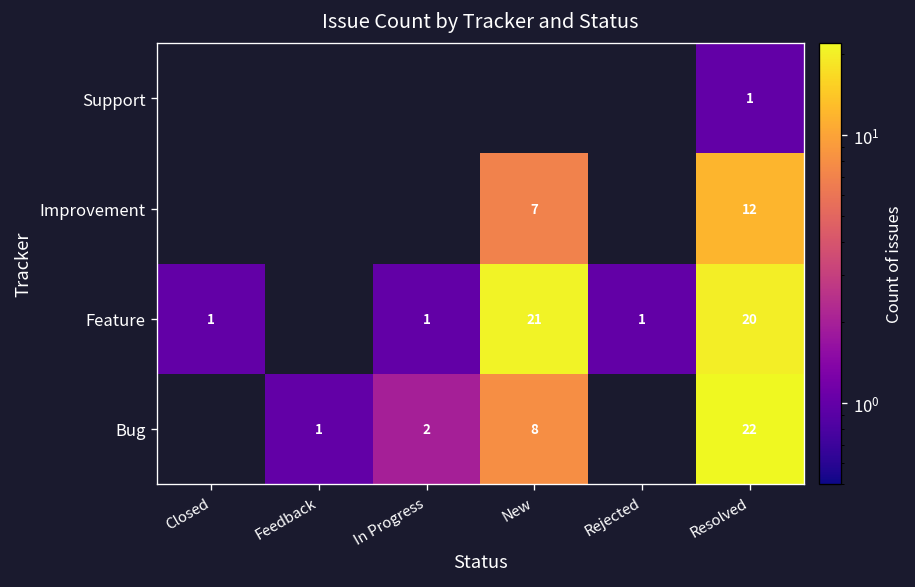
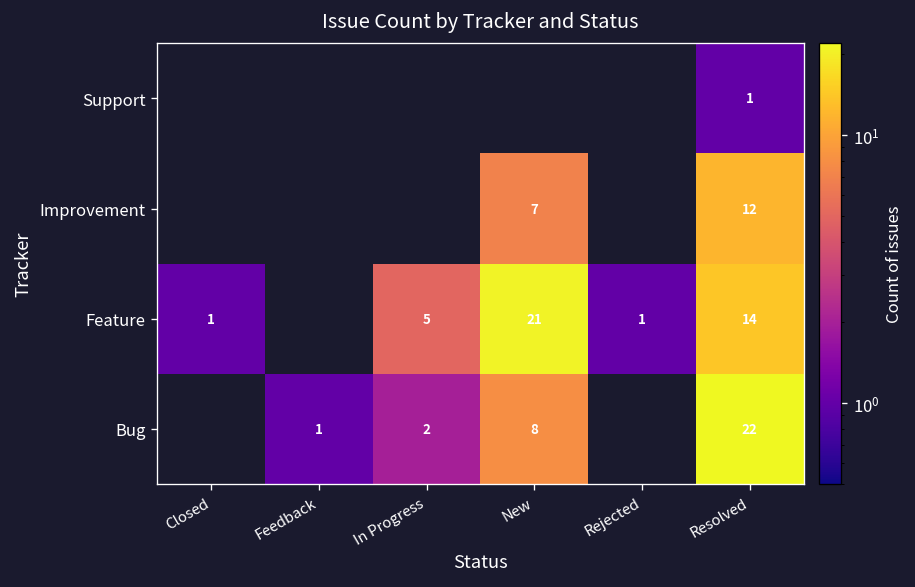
Feature, In Progress: 1 -> 5
Feature, Resolved: 20 -> 14
